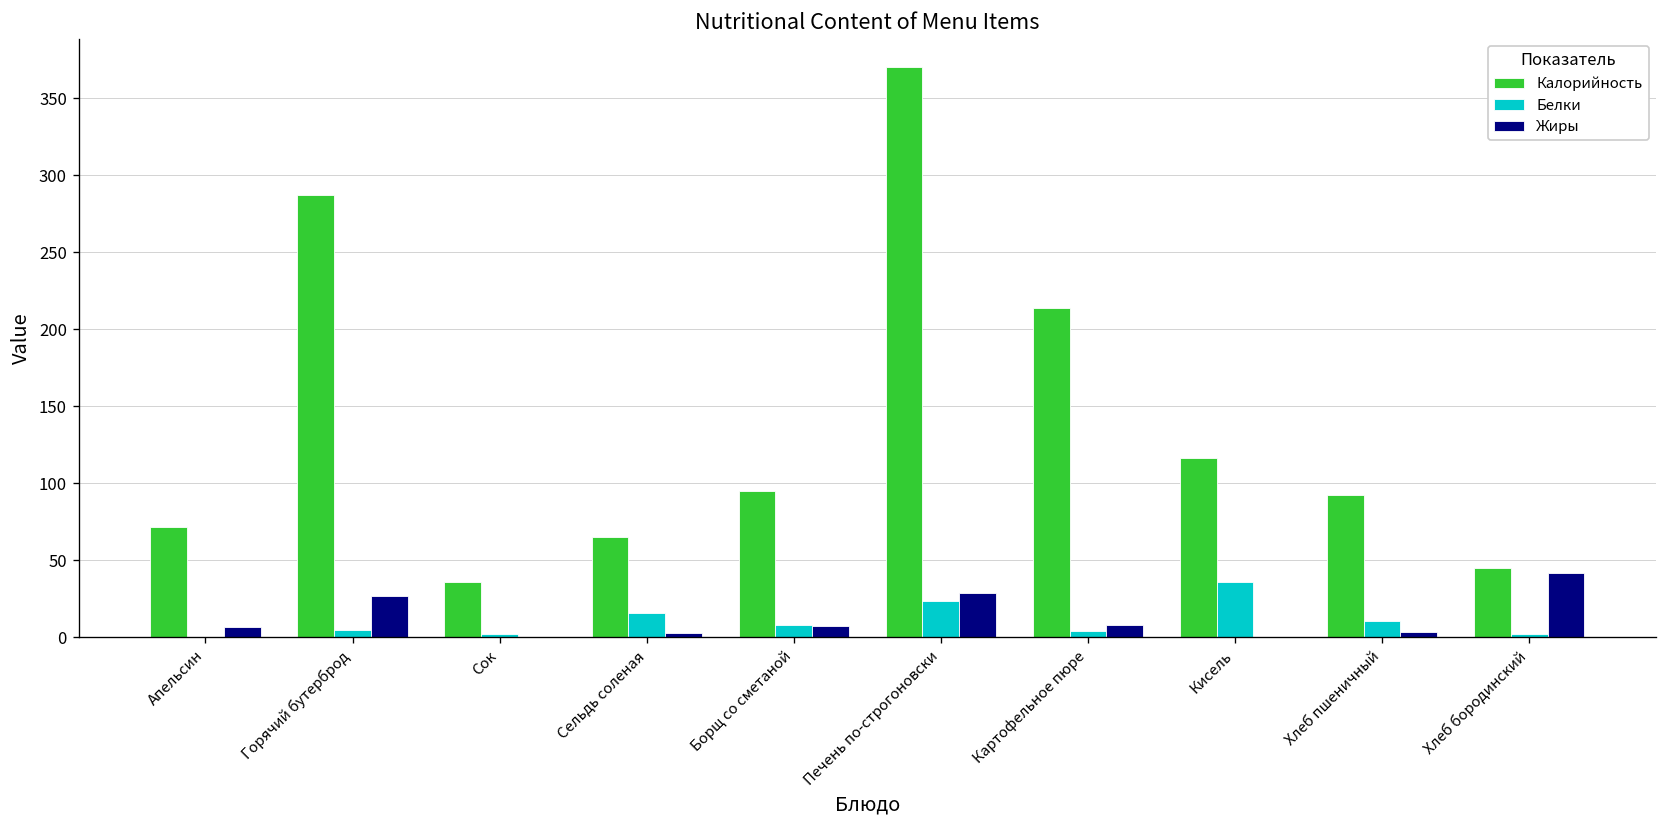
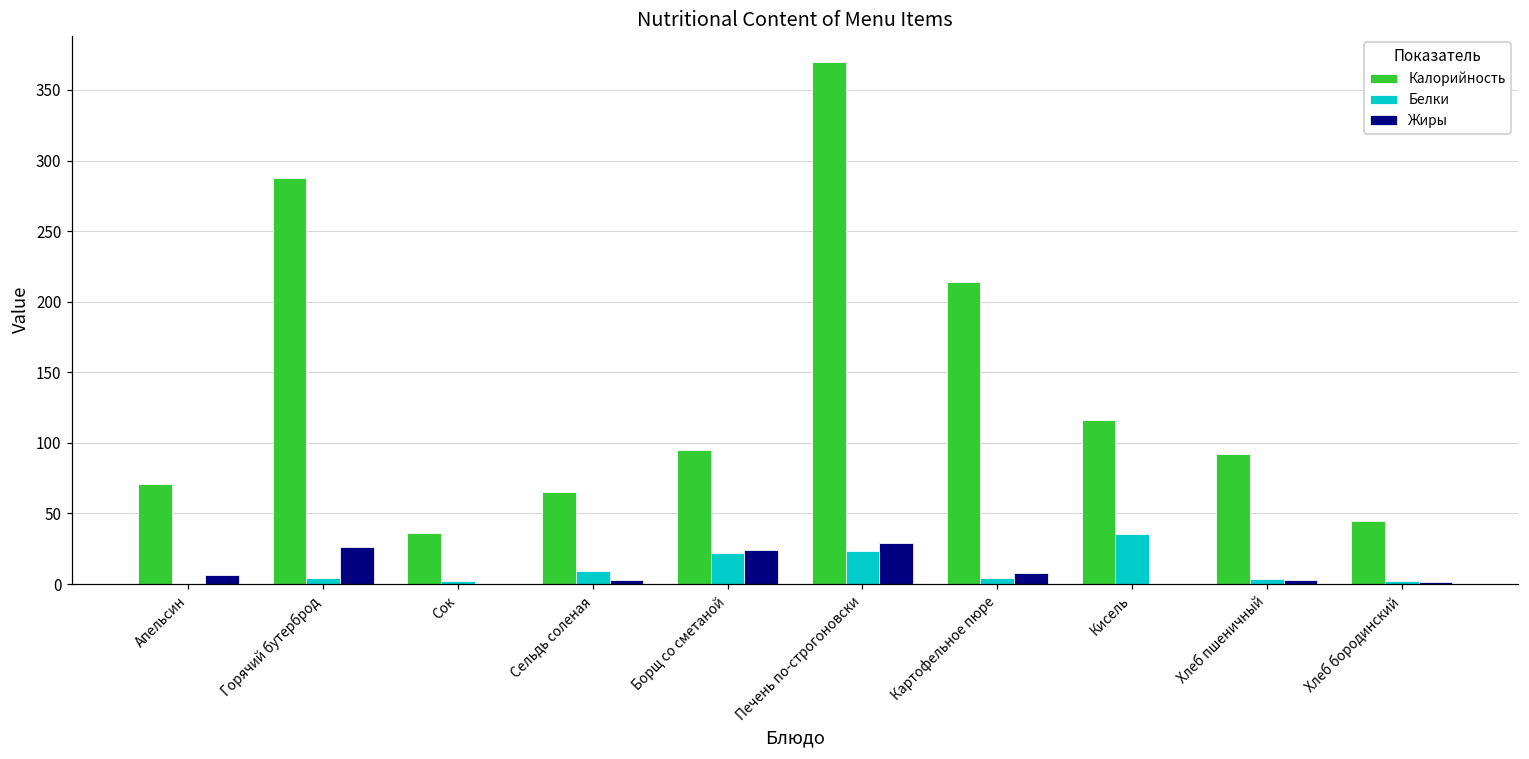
Белки, Сельдь соленая: 16 -> 9
Белки, Борщ со сметаной: 8 -> 22
Жиры, Борщ со сметаной: 7 -> 24
Белки, Хлеб пшеничный: 11 -> 4
Жиры, Хлеб бородинский: 42 -> 1
